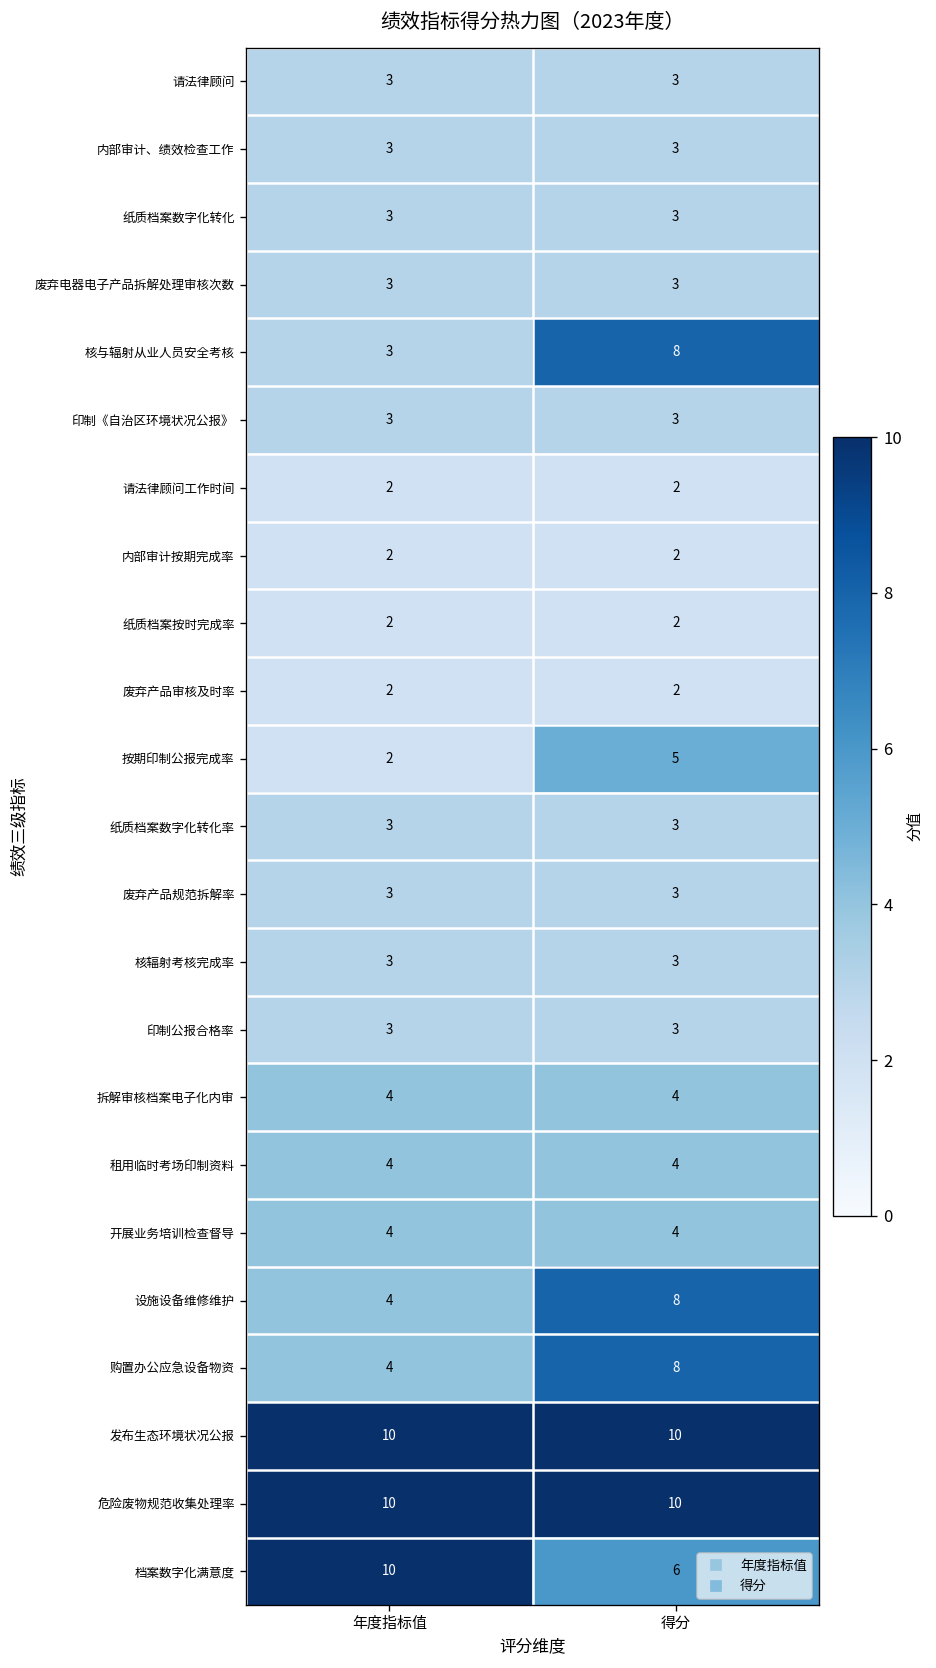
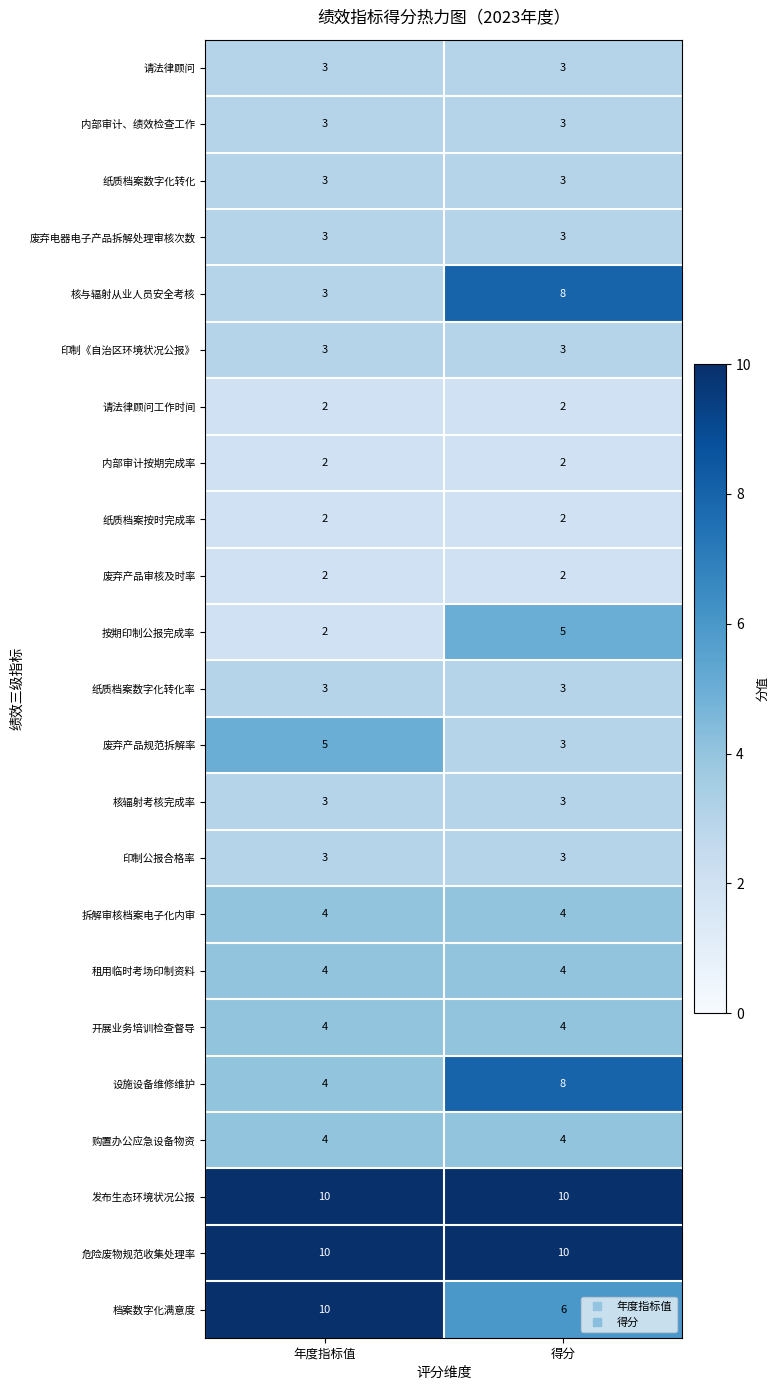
废弃产品规范拆解率, 年度指标值: 3 -> 5
购置办公应急设备物资, 得分: 8 -> 4
